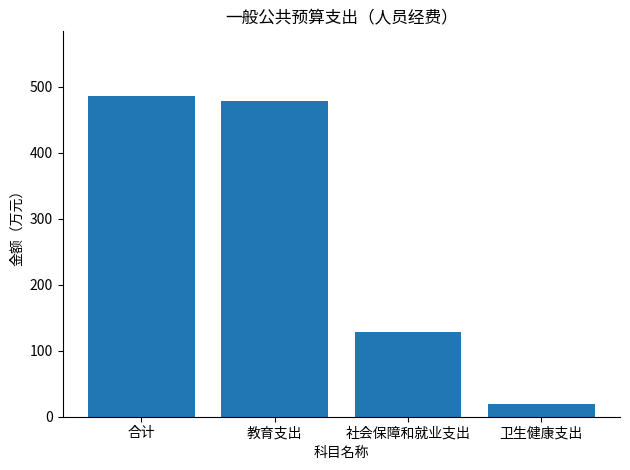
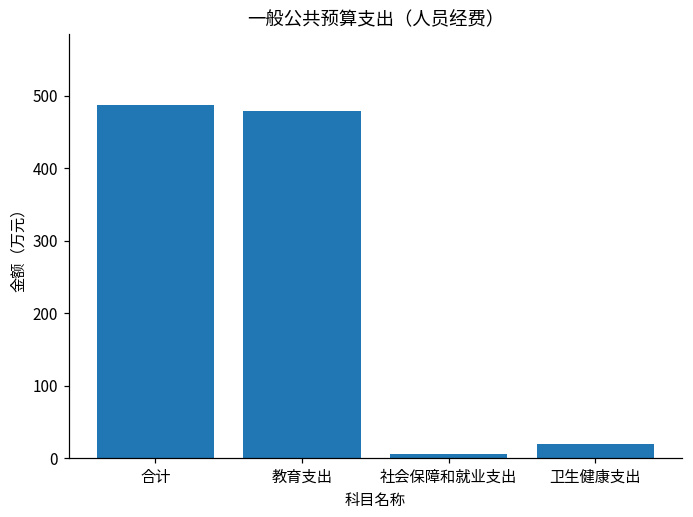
社会保障和就业支出: 130 -> 10
